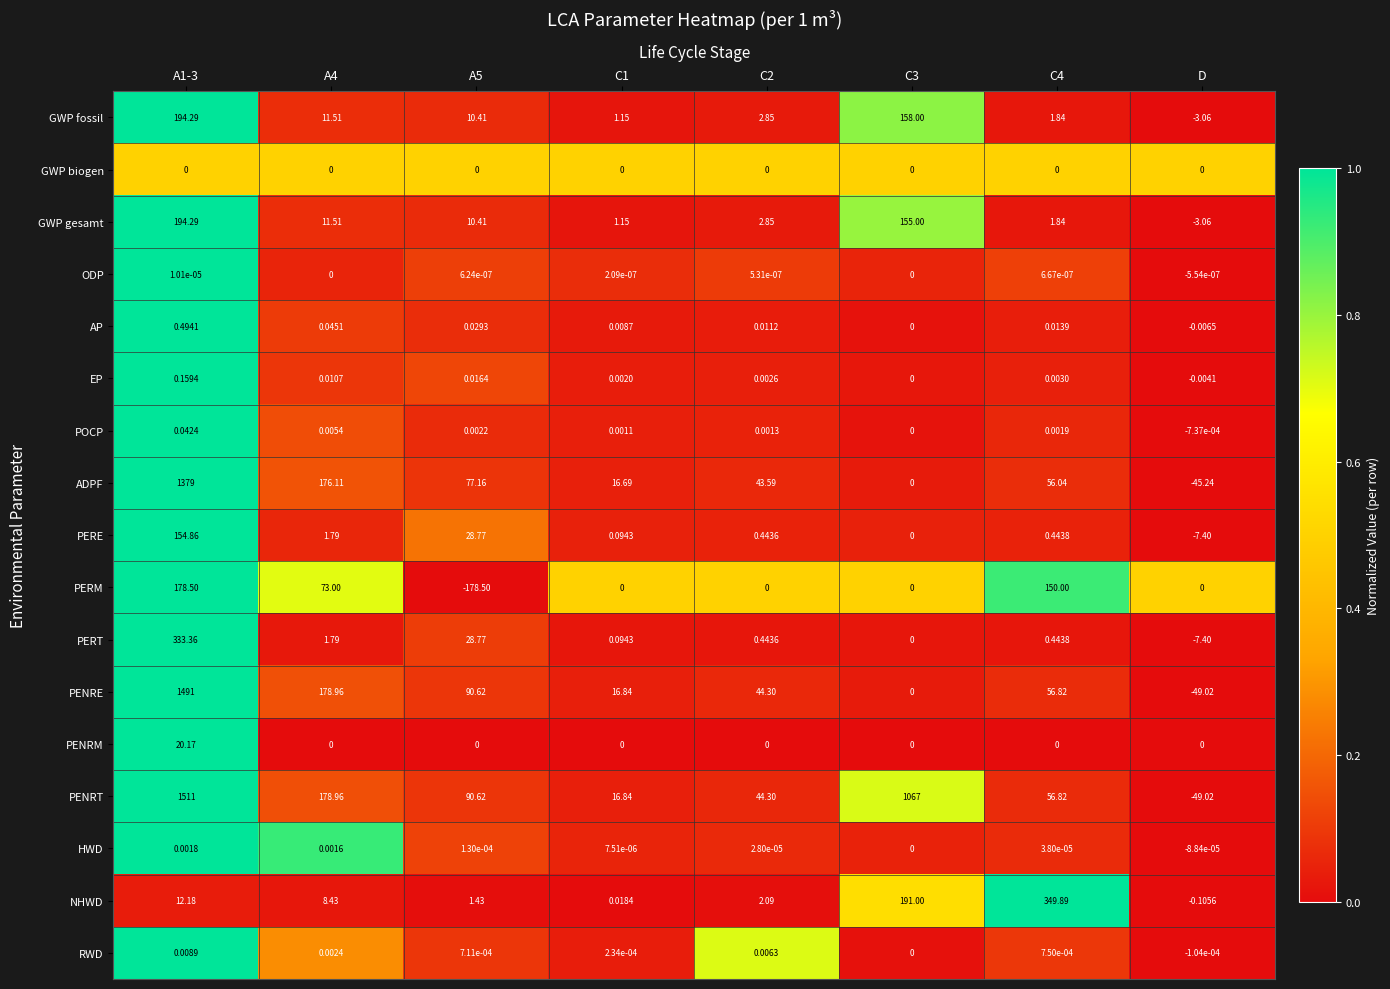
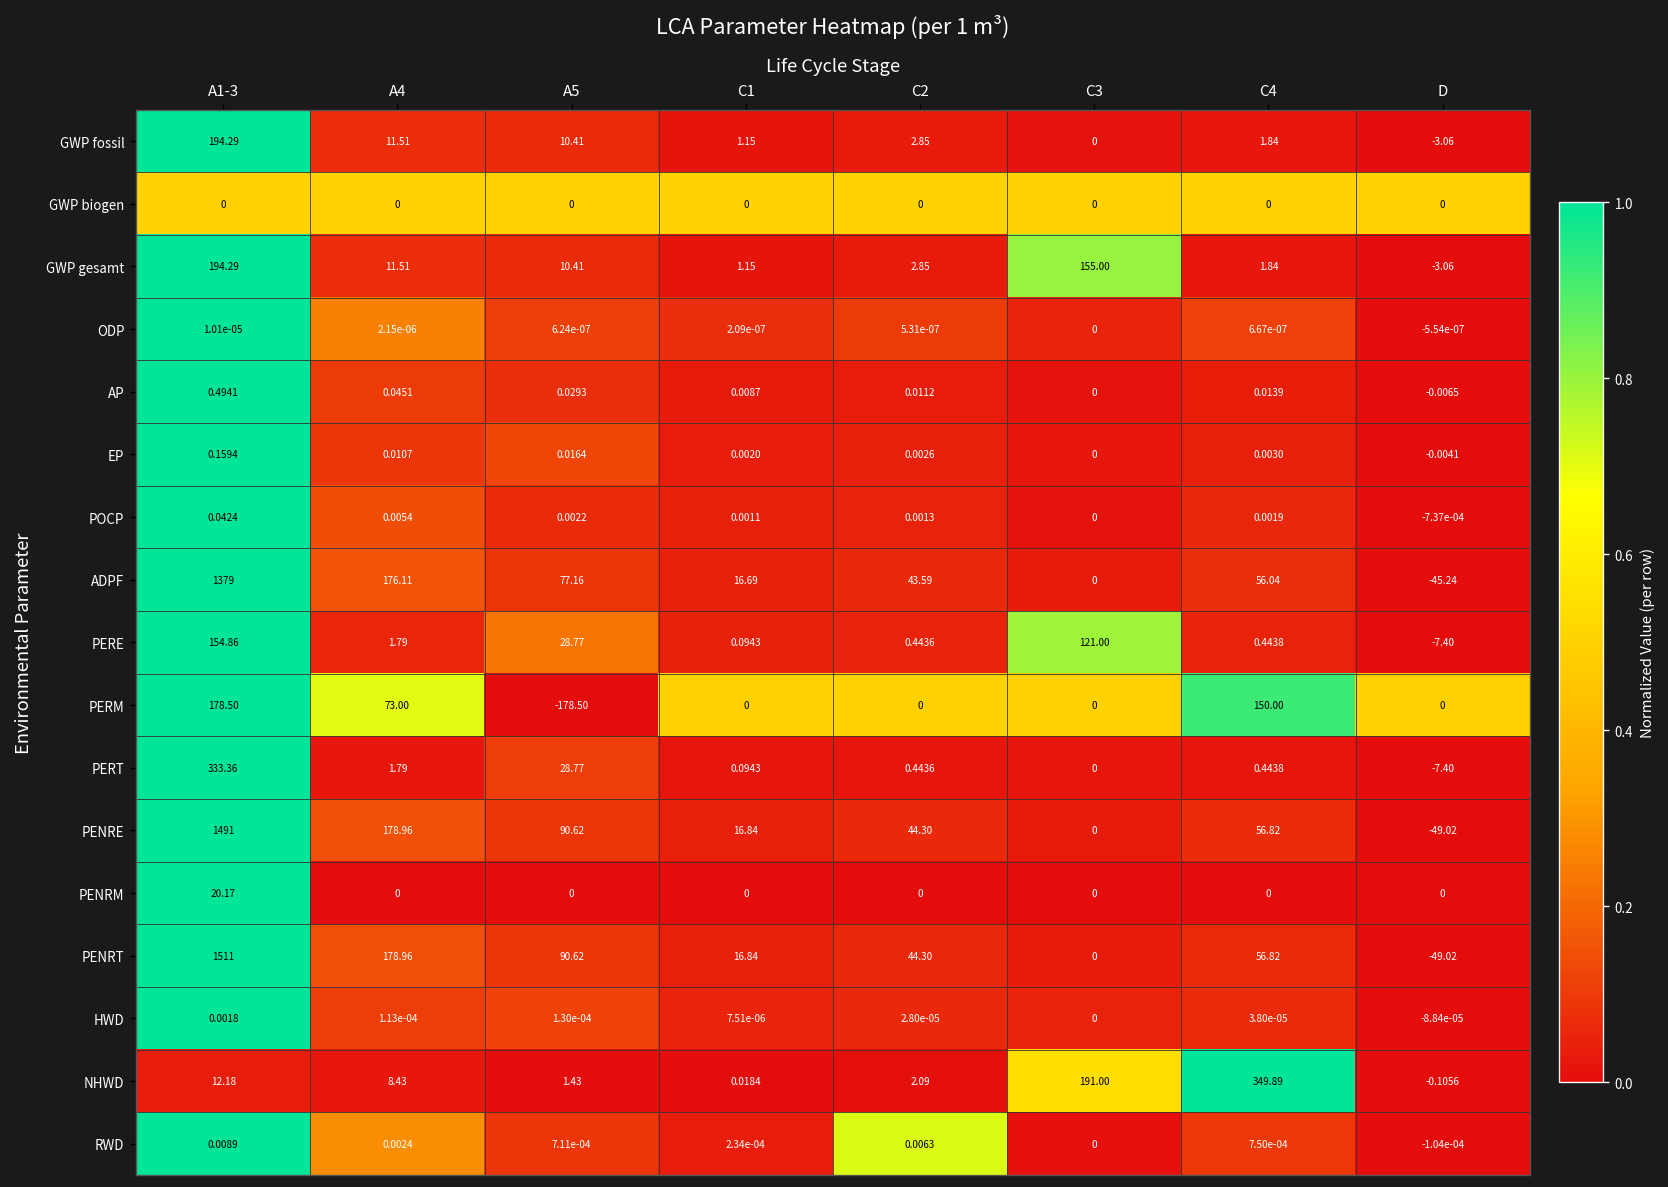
GWP fossil, C3: 158.00 -> 0
ODP, A4: 0 -> 2.15e-06
PERE, C3: 0 -> 121.00
PENRT, C3: 1067 -> 0
HWD, A4: 0.0016 -> 1.13e-04
